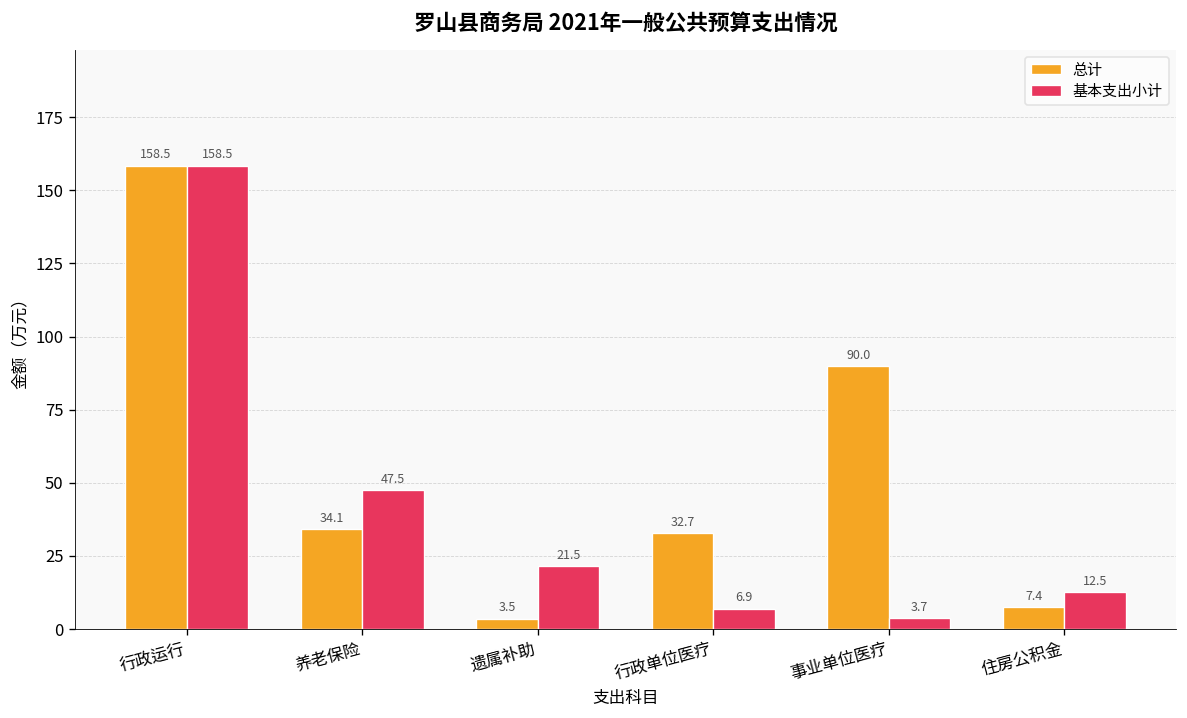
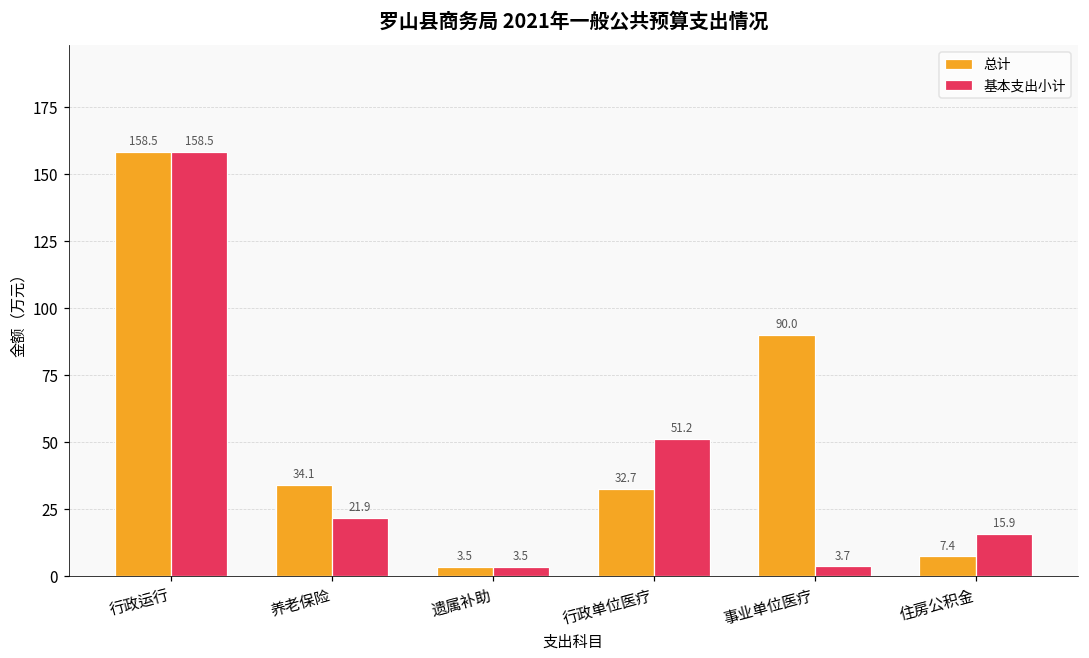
基本支出小计, 养老保险: 47.5 -> 21.9
基本支出小计, 遗属补助: 21.5 -> 3.5
基本支出小计, 行政单位医疗: 6.9 -> 51.2
基本支出小计, 住房公积金: 12.5 -> 15.9
